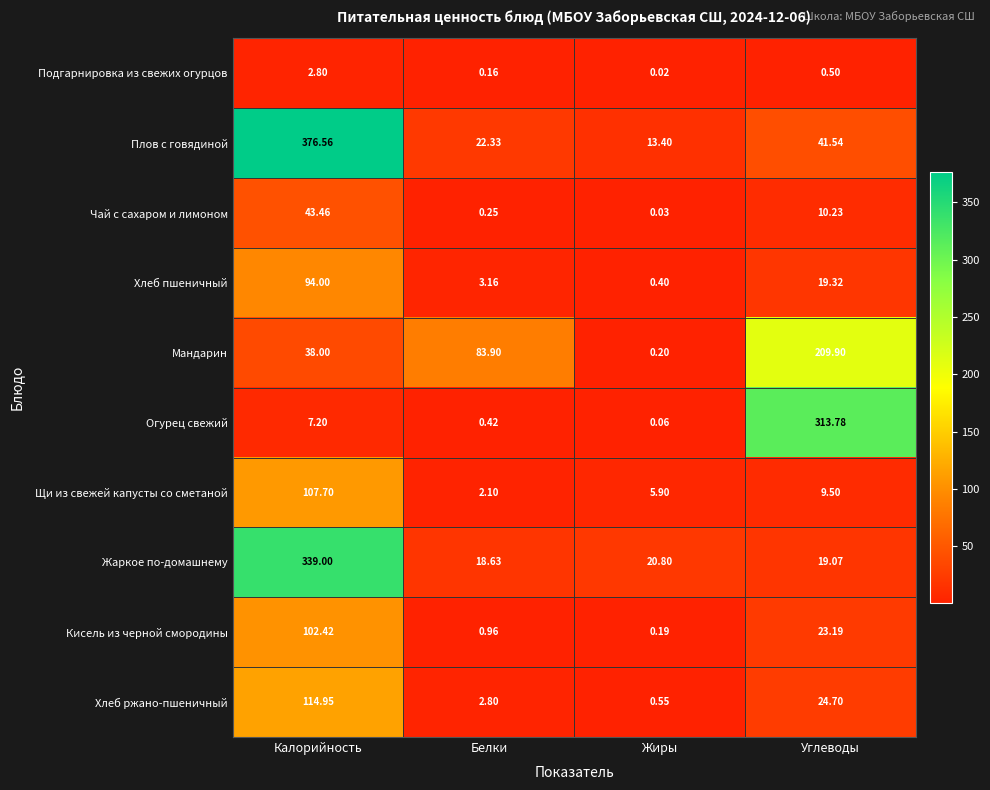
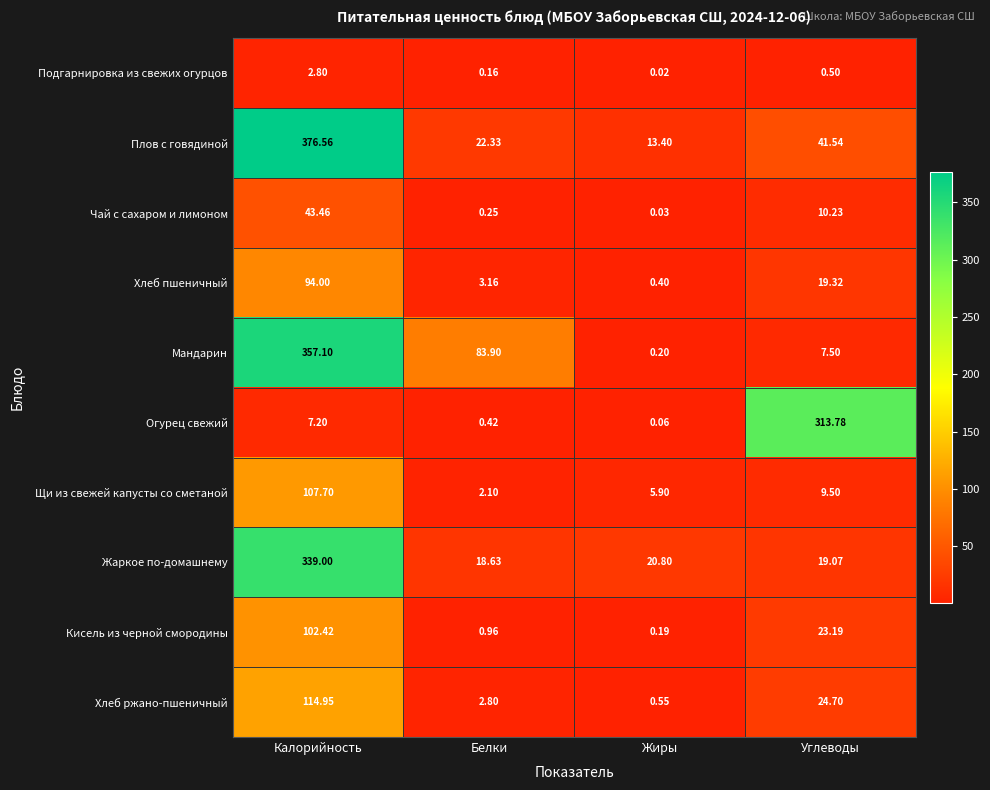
Мандарин, Калорийность: 38.00 -> 357.10
Мандарин, Углеводы: 209.90 -> 7.50
